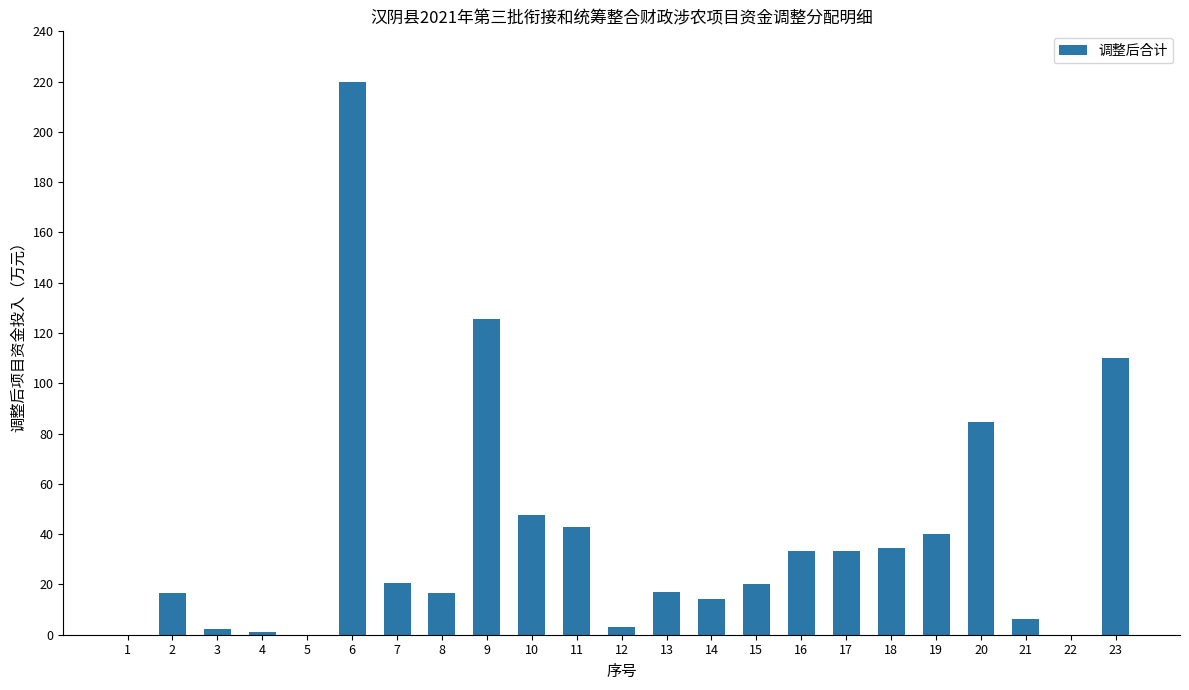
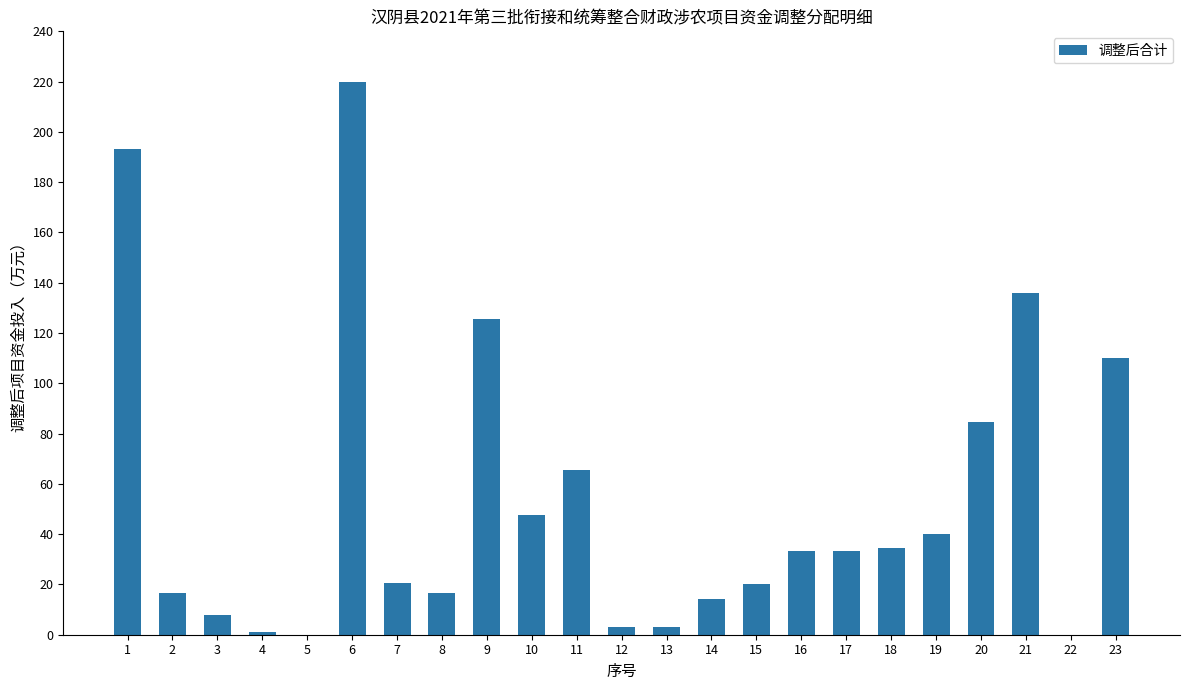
1: 0 -> 193
3: 2 -> 8
11: 43 -> 65
13: 17 -> 3
21: 6 -> 136
